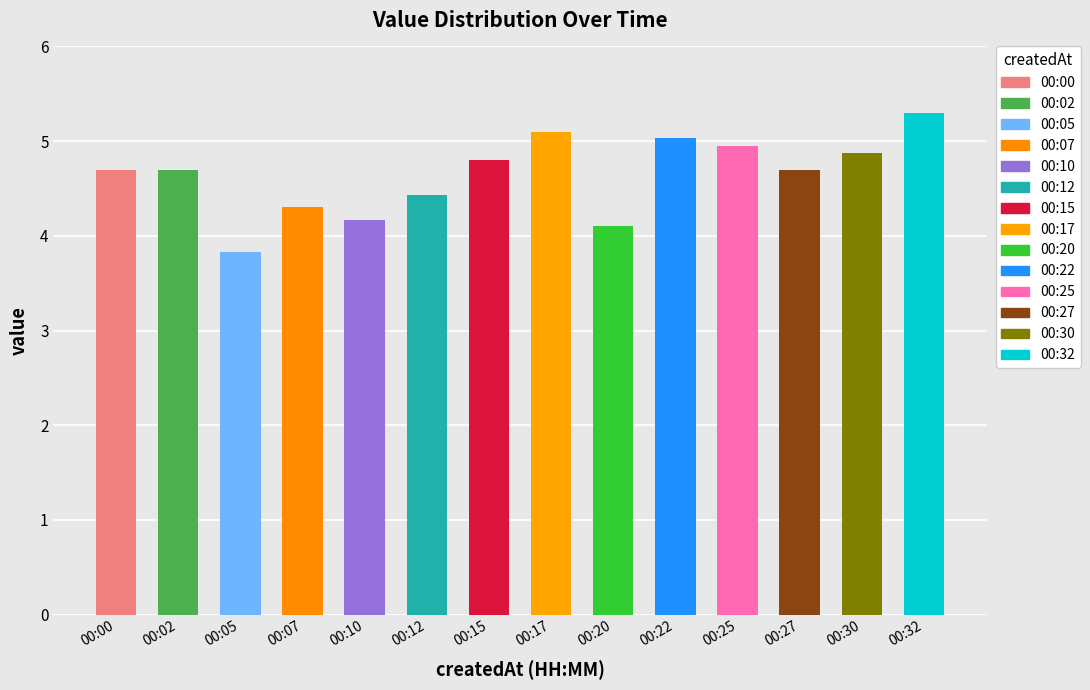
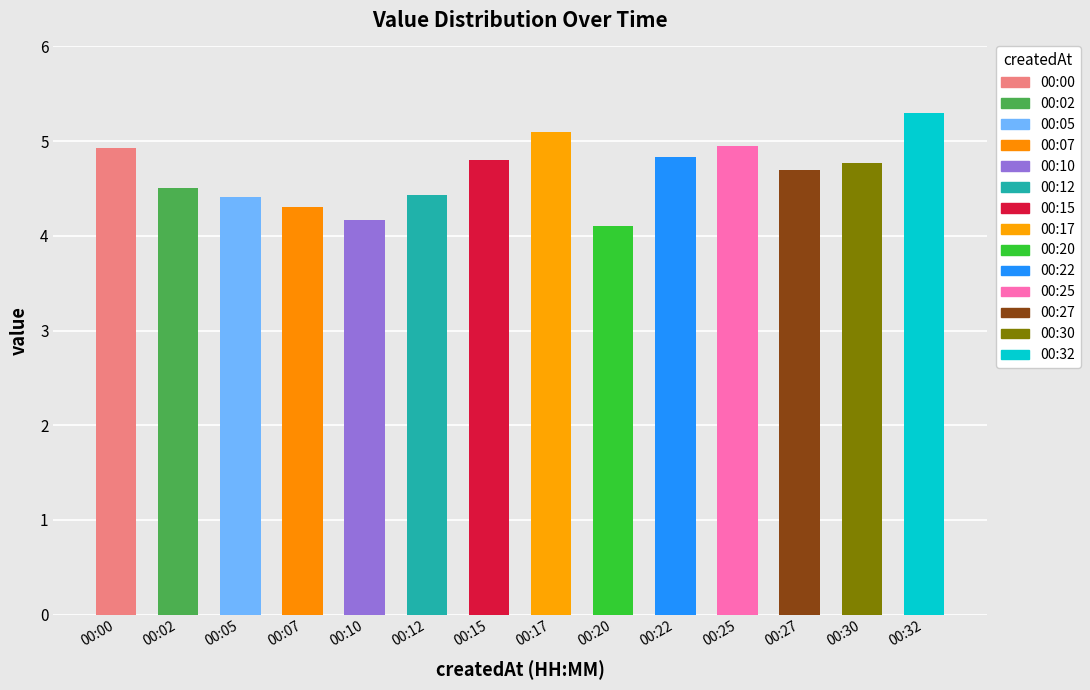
00:00: 4.7 -> 4.9
00:02: 4.7 -> 4.5
00:05: 3.8 -> 4.4
00:22: 5.0 -> 4.8
00:30: 4.9 -> 4.8
